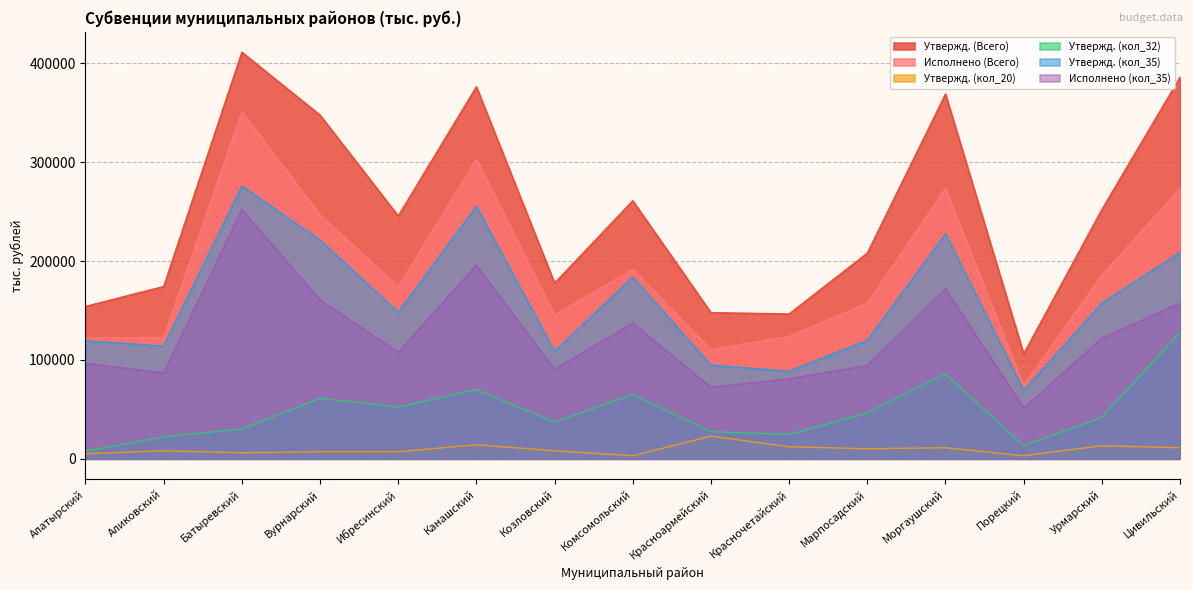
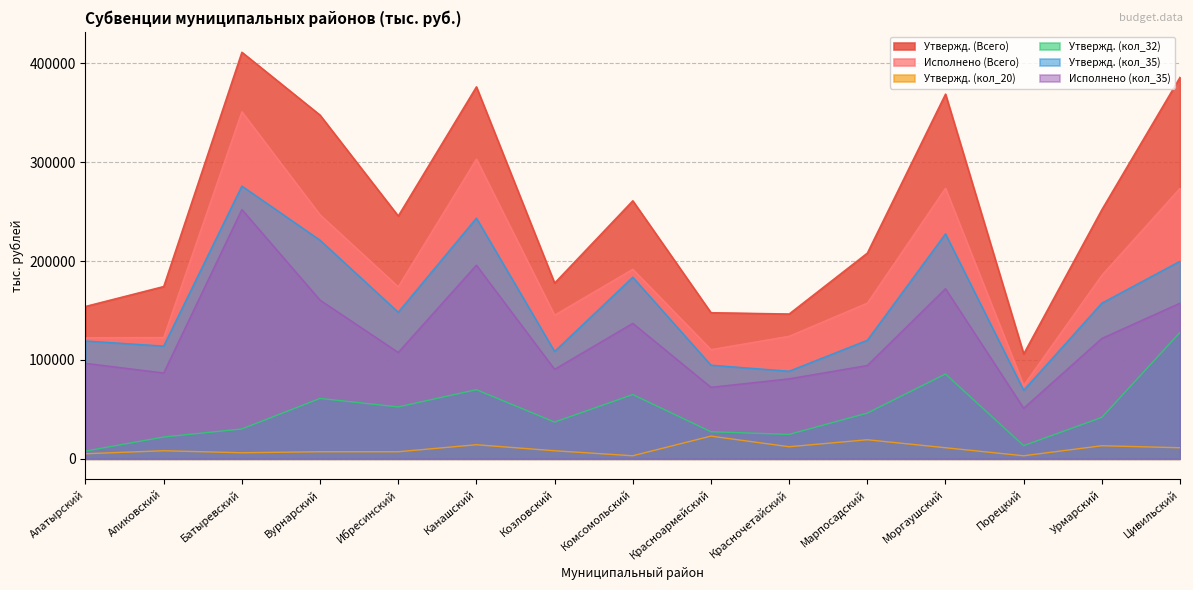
Утвержд. (кол_35), Канашский: 260000 -> 240000
Утвержд. (кол_20), Марпосадский: 10000 -> 20000
Утвержд. (кол_35), Цивильский: 210000 -> 200000
